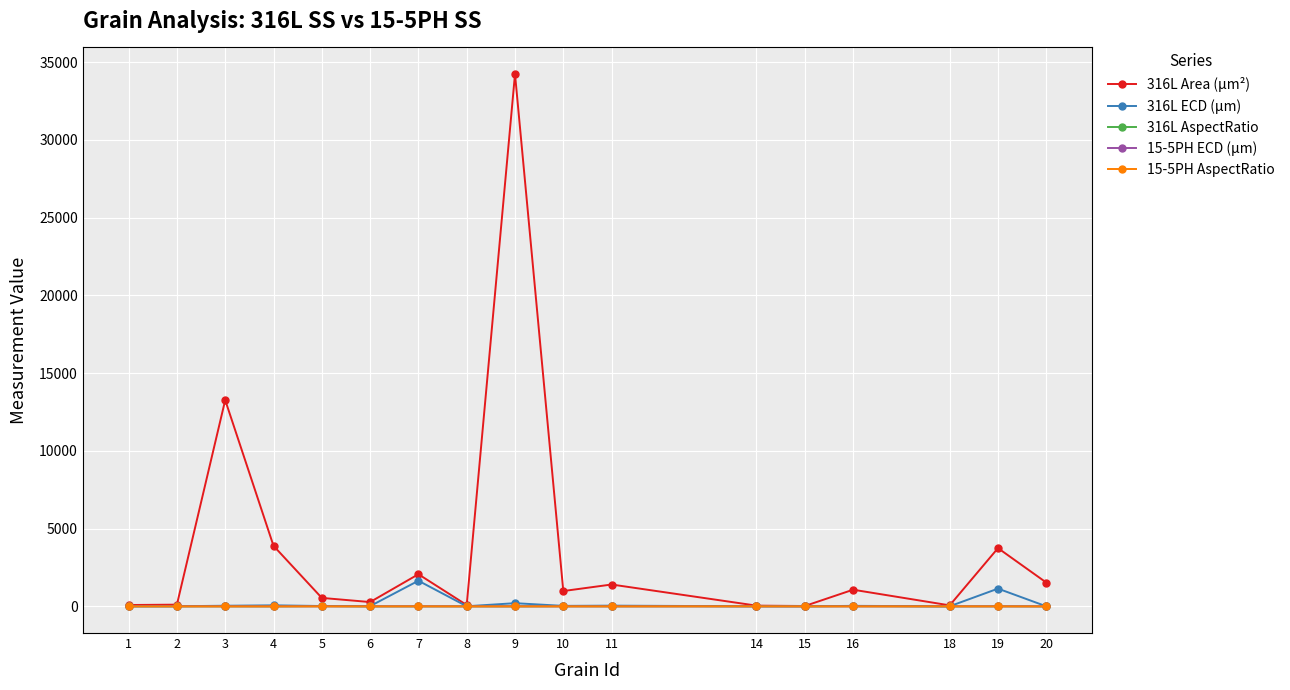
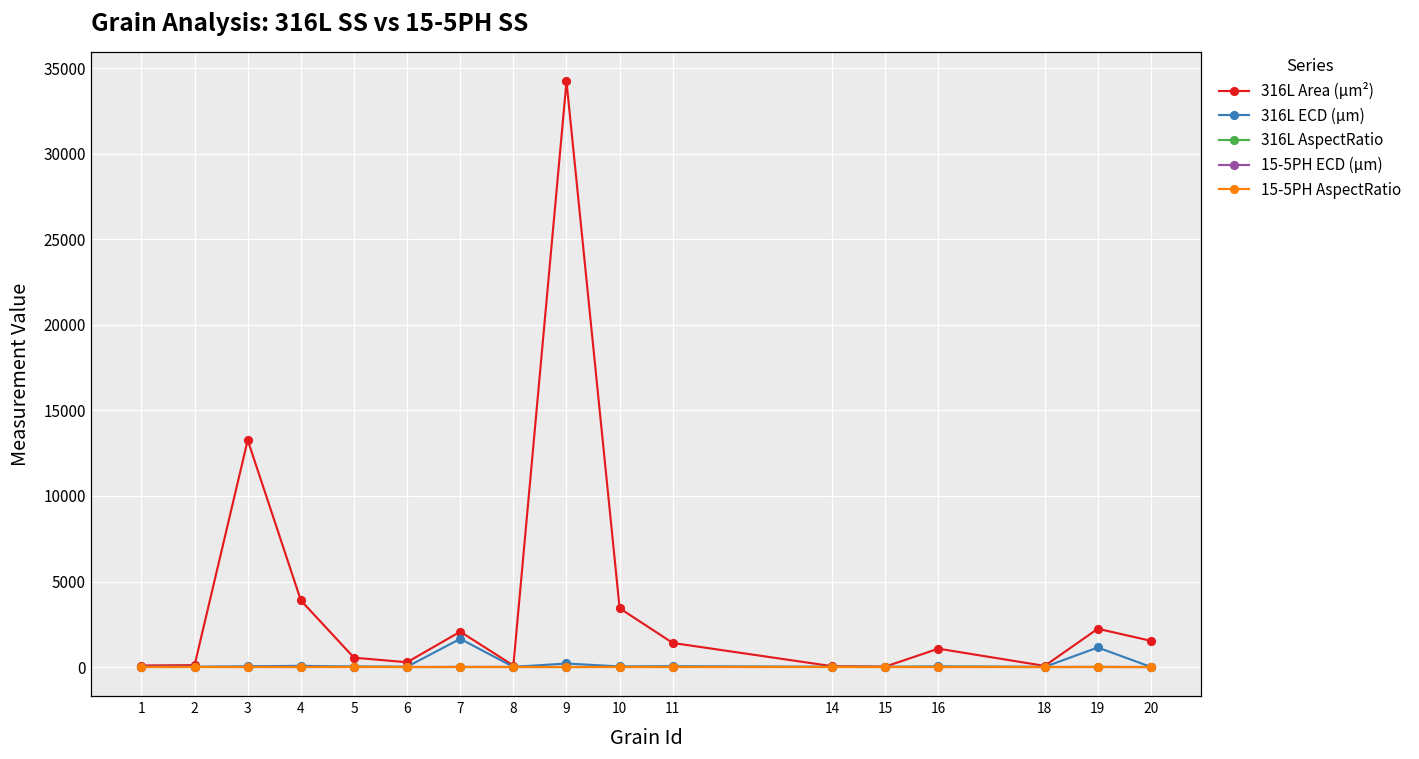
316L Area (µm²), 10: 1000 -> 3400
316L Area (µm²), 19: 3700 -> 2200
